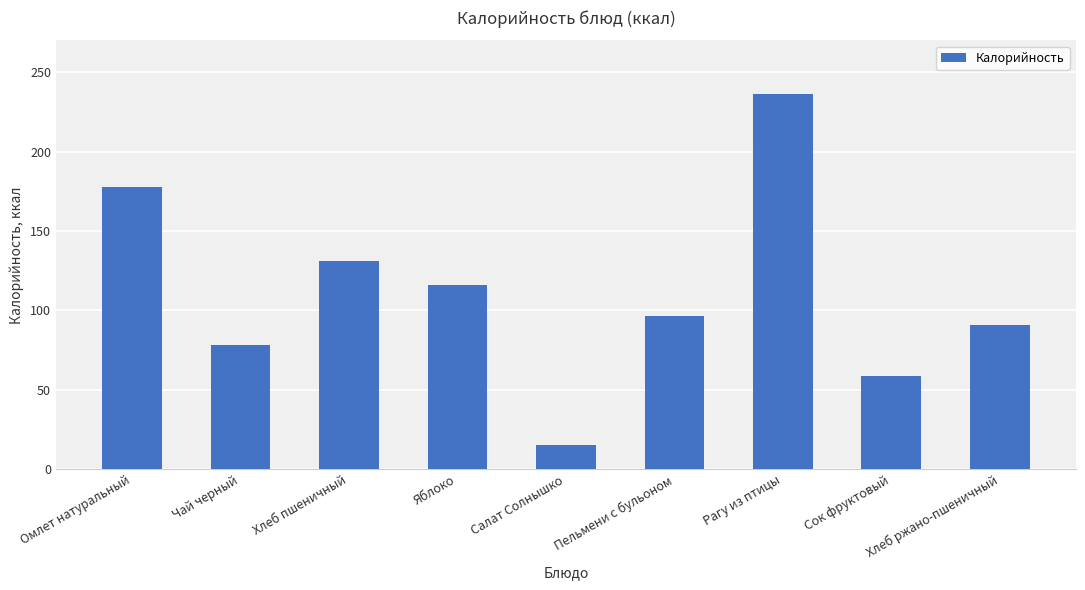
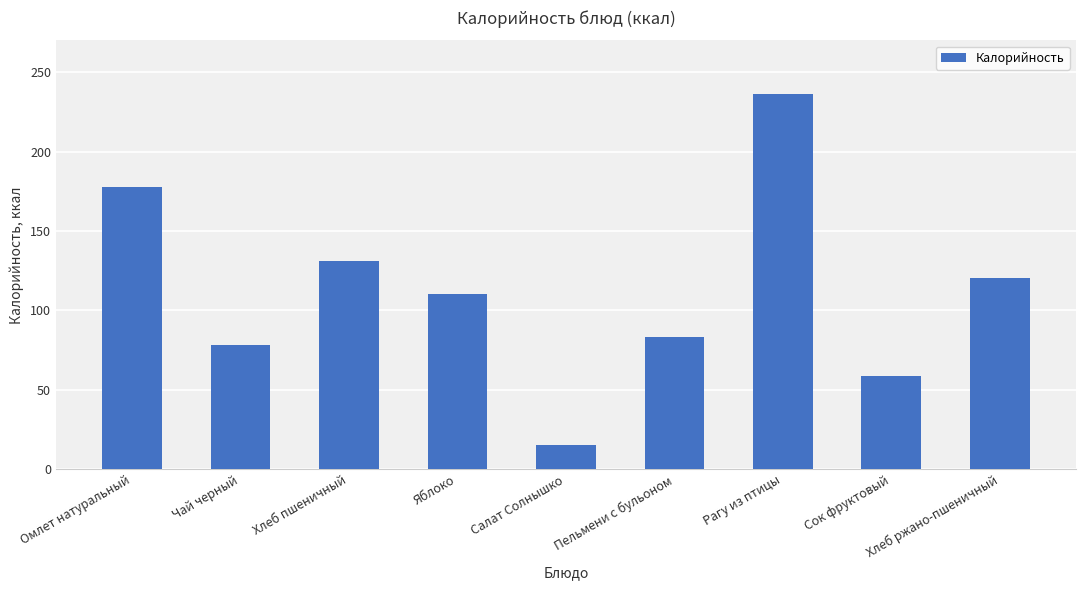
Яблоко: 116 -> 111
Пельмени с бульоном: 97 -> 83
Хлеб ржано-пшеничный: 91 -> 121
